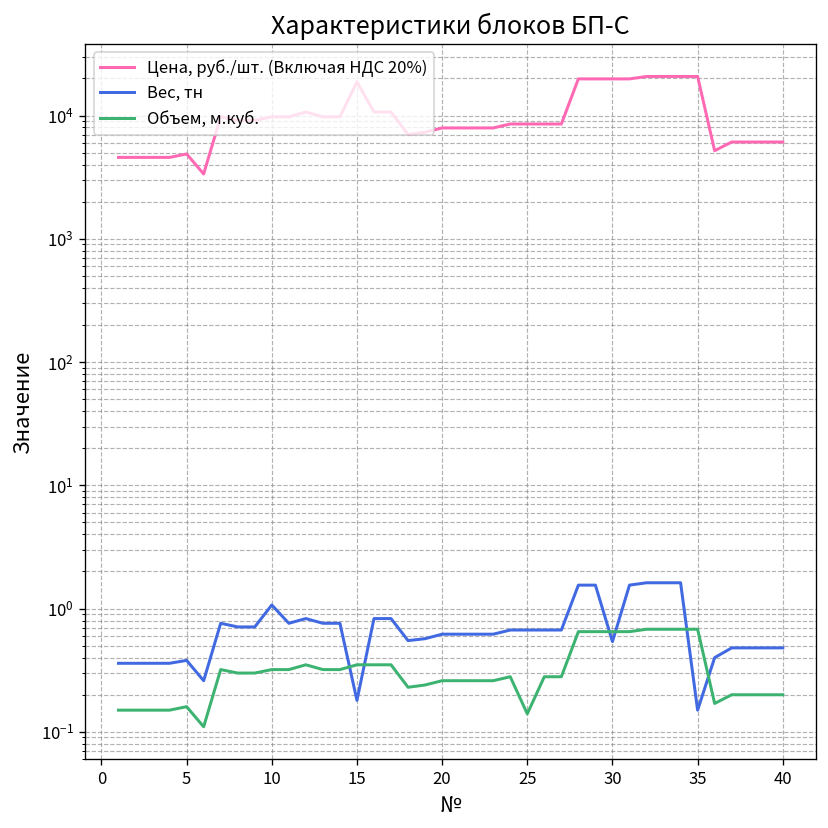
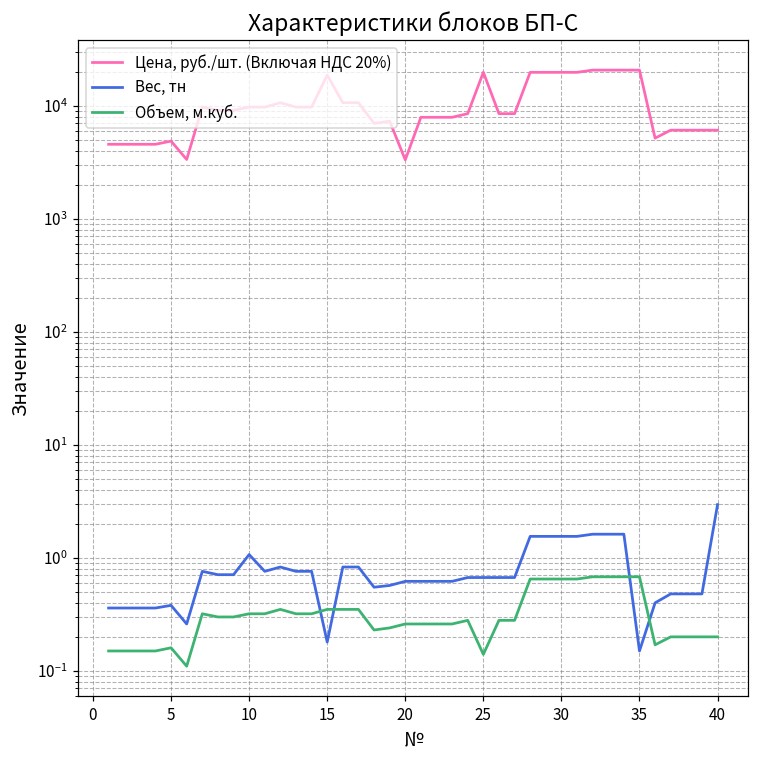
Цена, руб./шт. (Включая НДС 20%), 20: 8000 -> 3300
Цена, руб./шт. (Включая НДС 20%), 25: 9000 -> 20000
Вес, тн, 30: 0.5 -> 1.6
Вес, тн, 40: 0.5 -> 3.0
